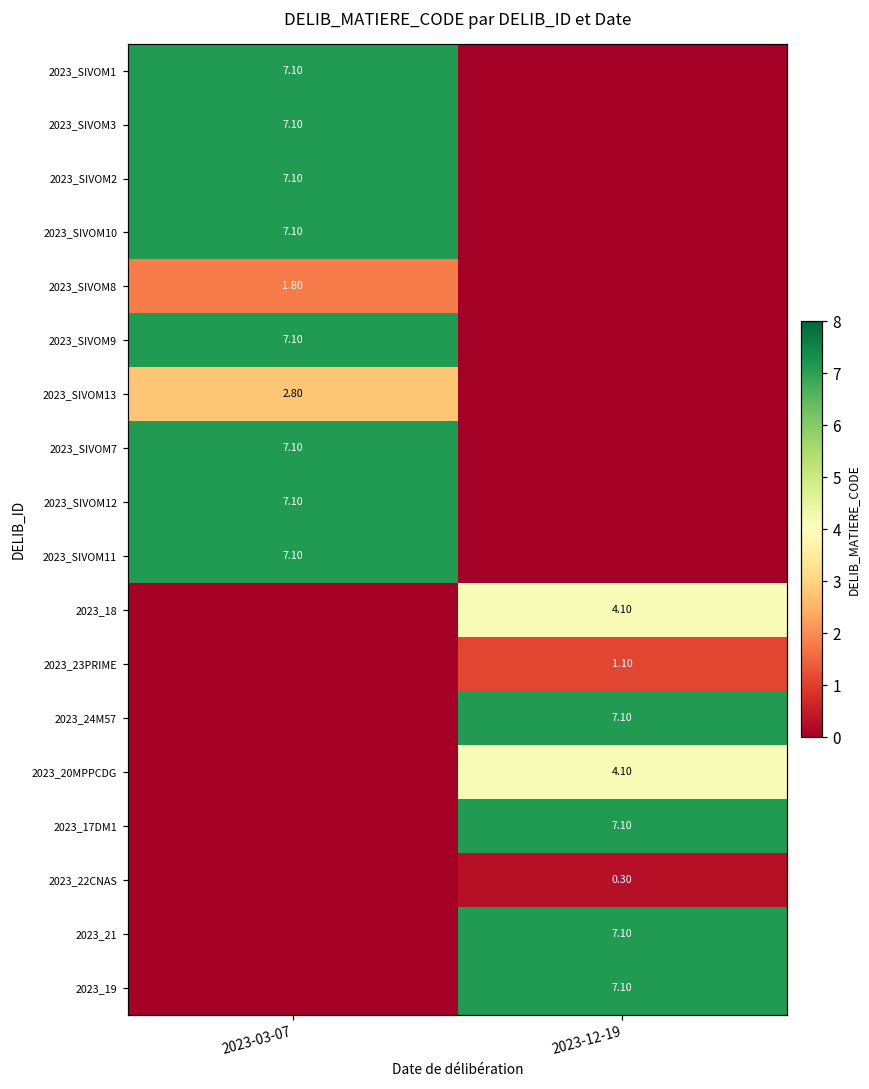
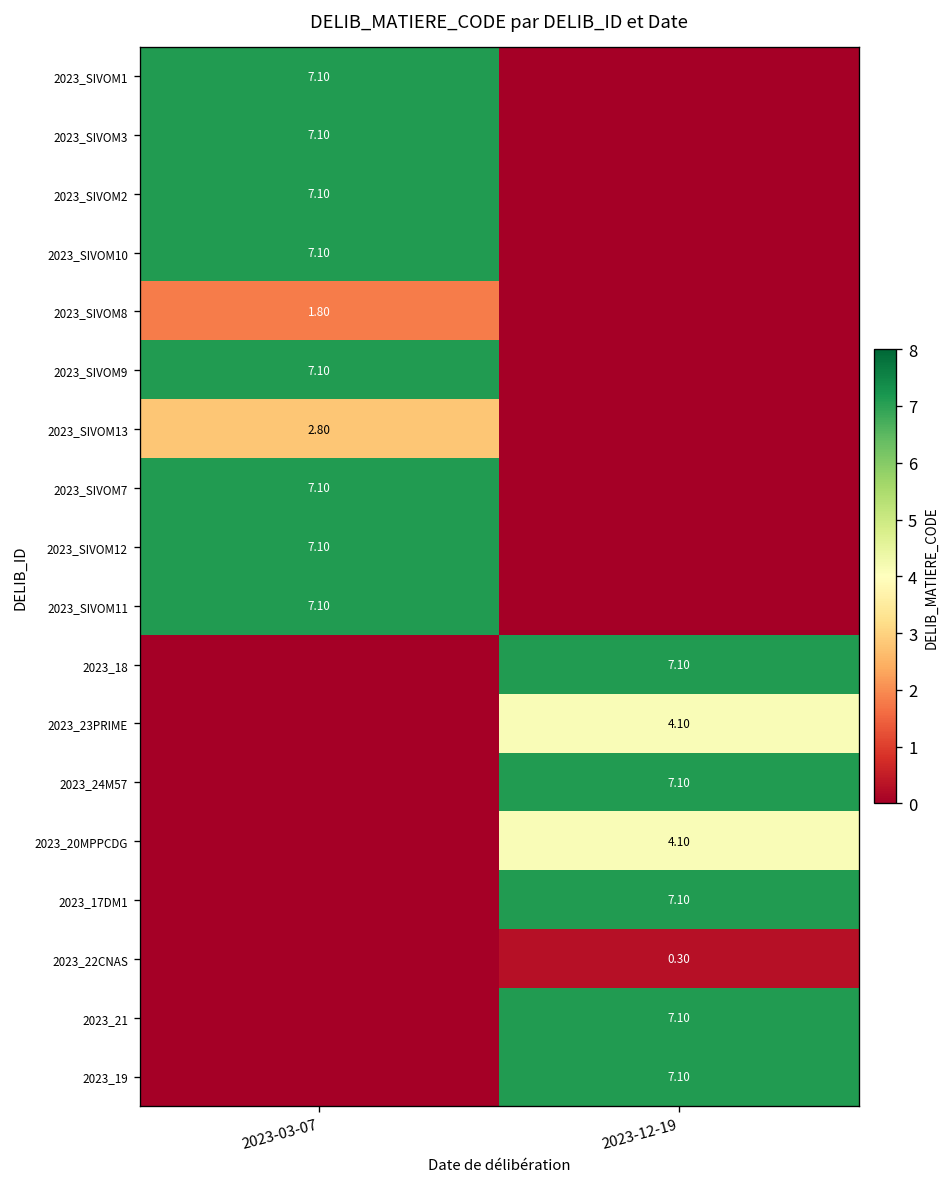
2023_18, 2023-12-19: 4.10 -> 7.10
2023_23PRIME, 2023-12-19: 1.10 -> 4.10
